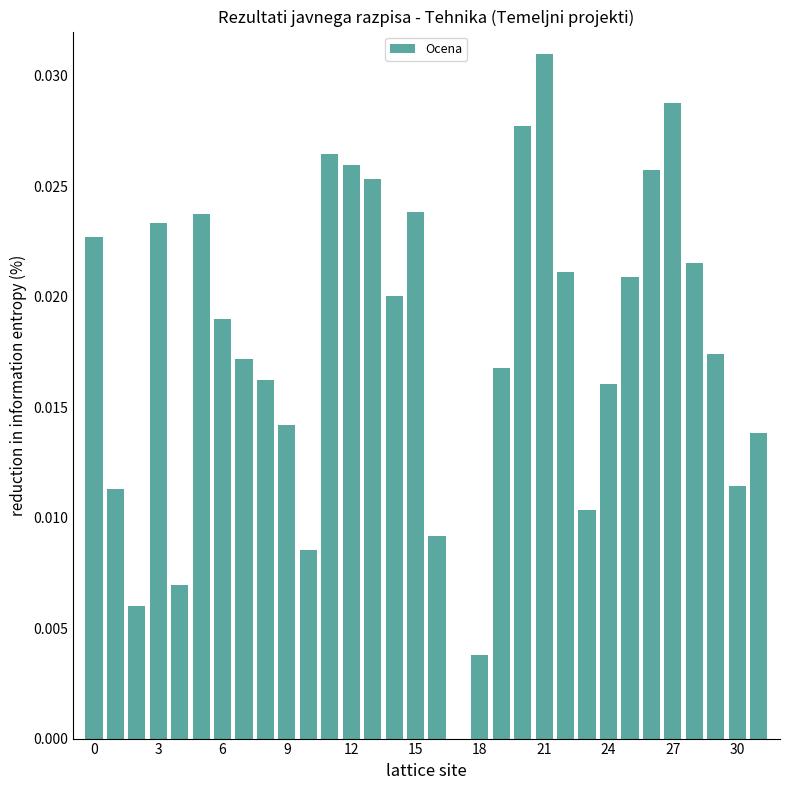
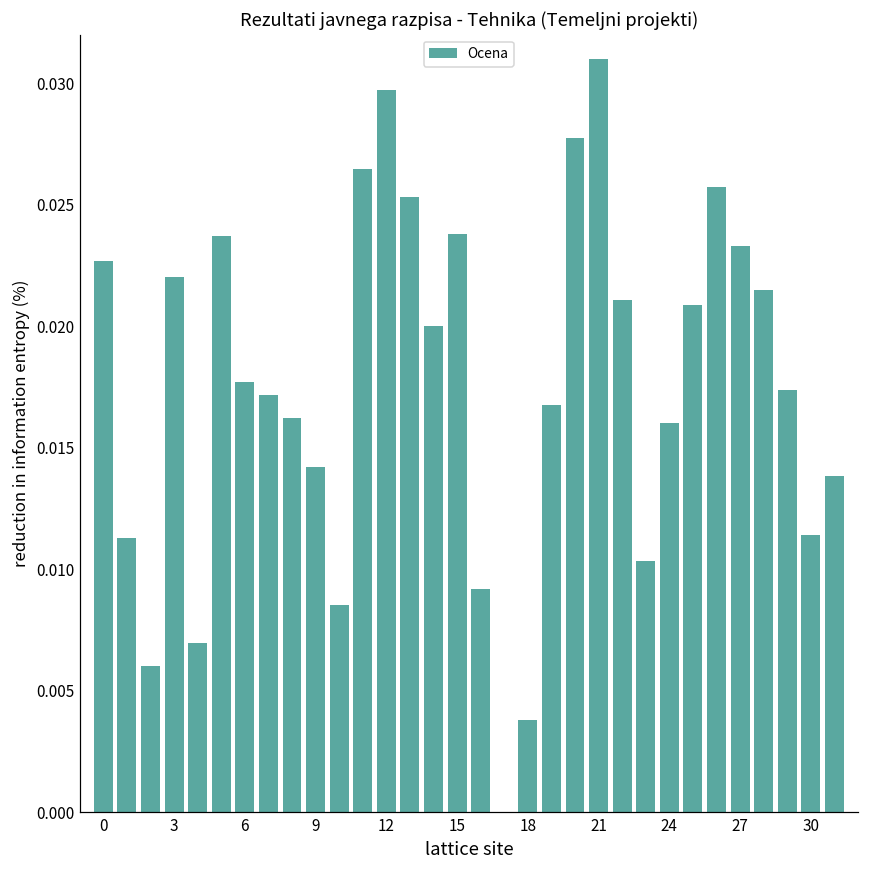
3: 0.0233 -> 0.0220
6: 0.0190 -> 0.0177
12: 0.0259 -> 0.0297
27: 0.0288 -> 0.0233
